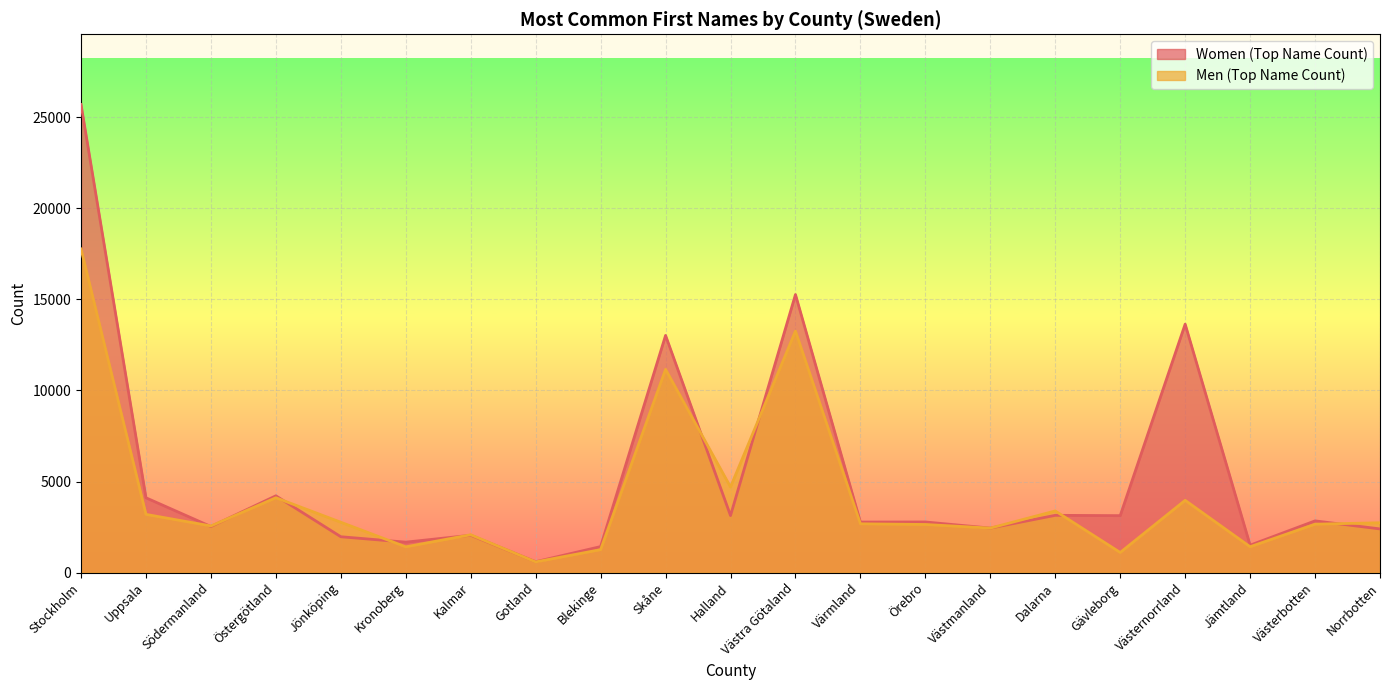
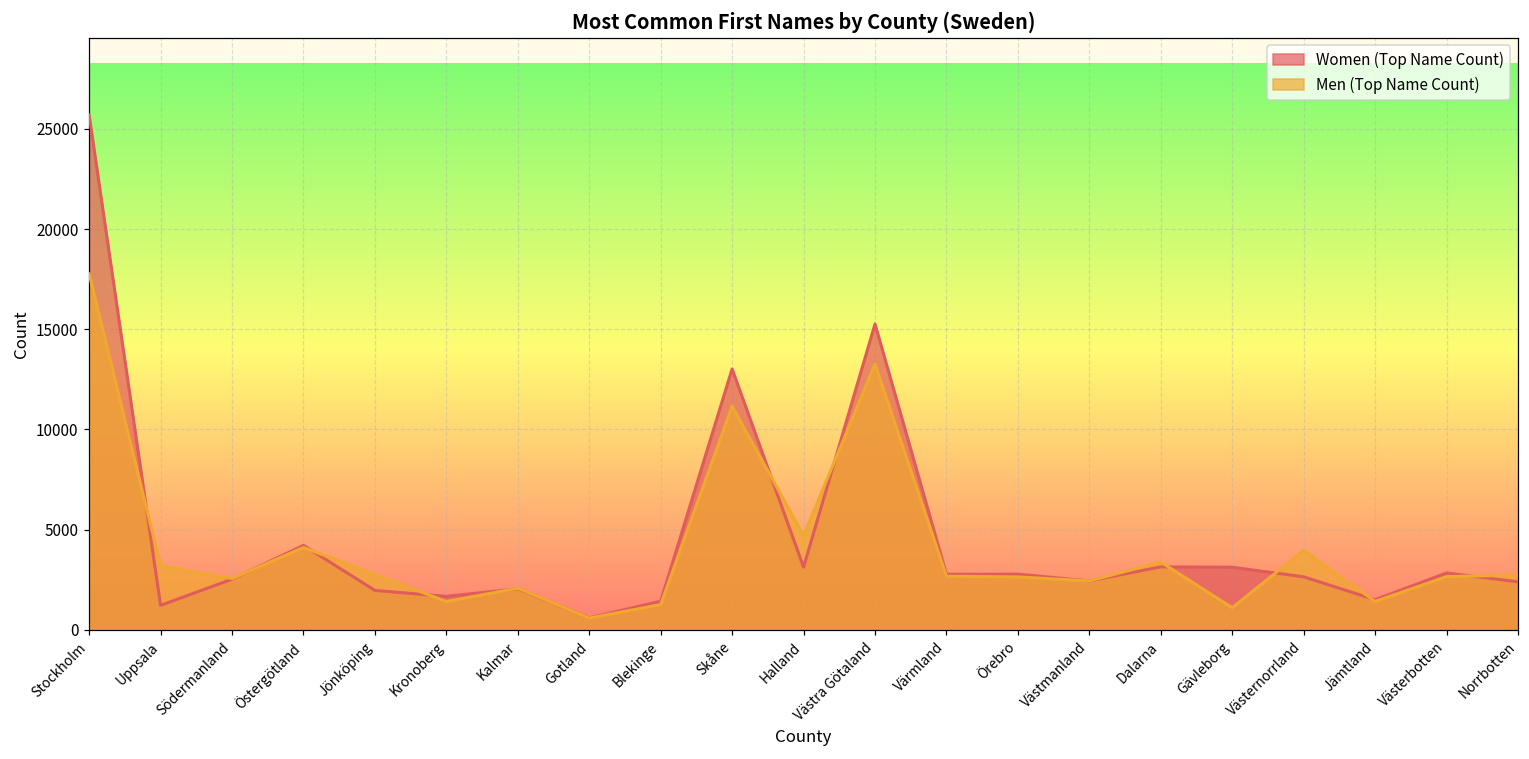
Women (Top Name Count), Uppsala: 4100 -> 1200
Women (Top Name Count), Västernorrland: 13600 -> 2600
